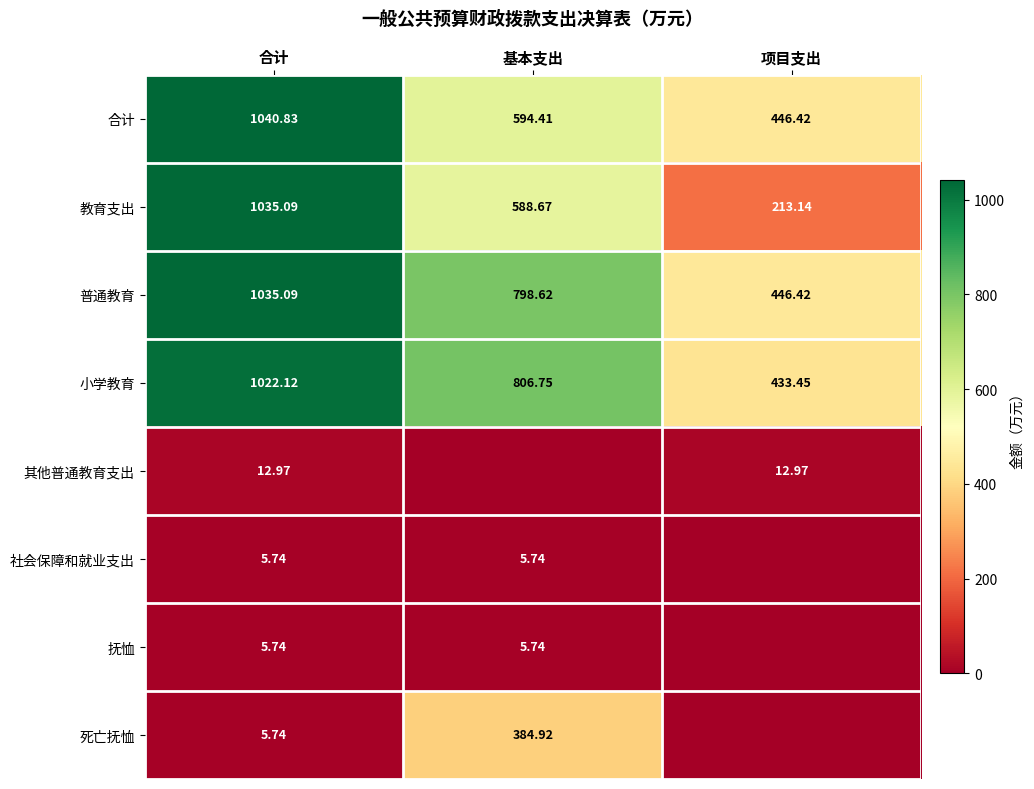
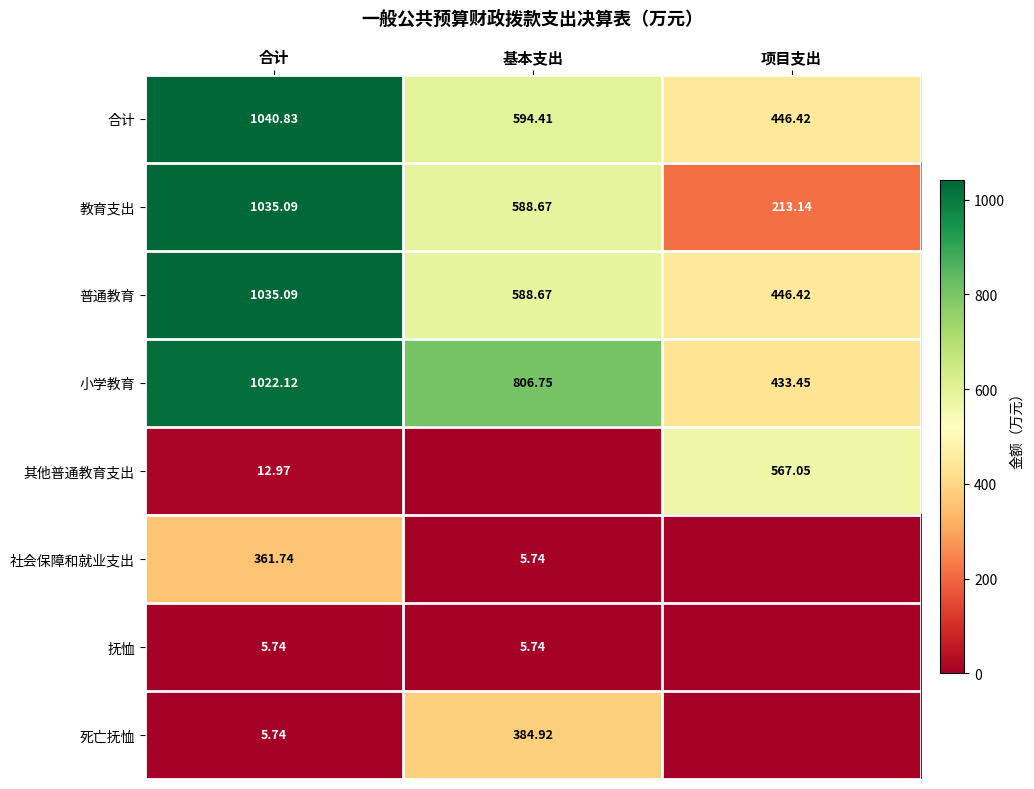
普通教育, 基本支出: 798.62 -> 588.67
其他普通教育支出, 项目支出: 12.97 -> 567.05
社会保障和就业支出, 合计: 5.74 -> 361.74
